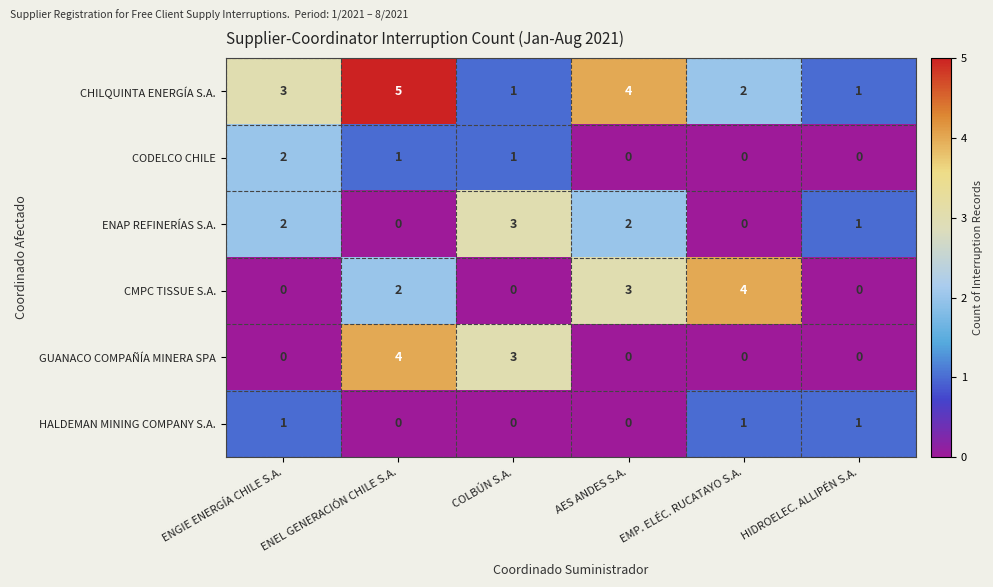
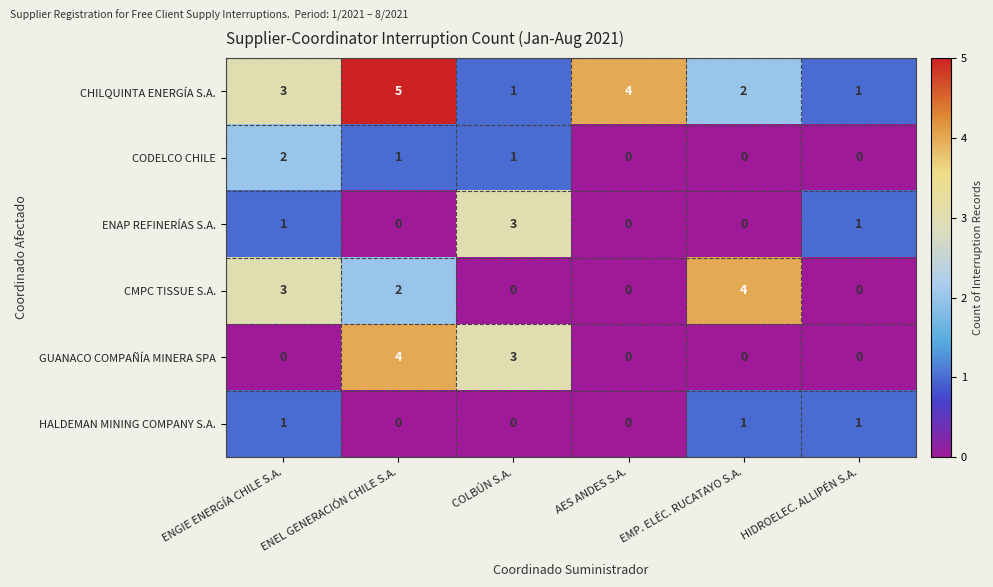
ENAP REFINERÍAS S.A., ENGIE ENERGÍA CHILE S.A.: 2 -> 1
ENAP REFINERÍAS S.A., AES ANDES S.A.: 2 -> 0
CMPC TISSUE S.A., ENGIE ENERGÍA CHILE S.A.: 0 -> 3
CMPC TISSUE S.A., AES ANDES S.A.: 3 -> 0
